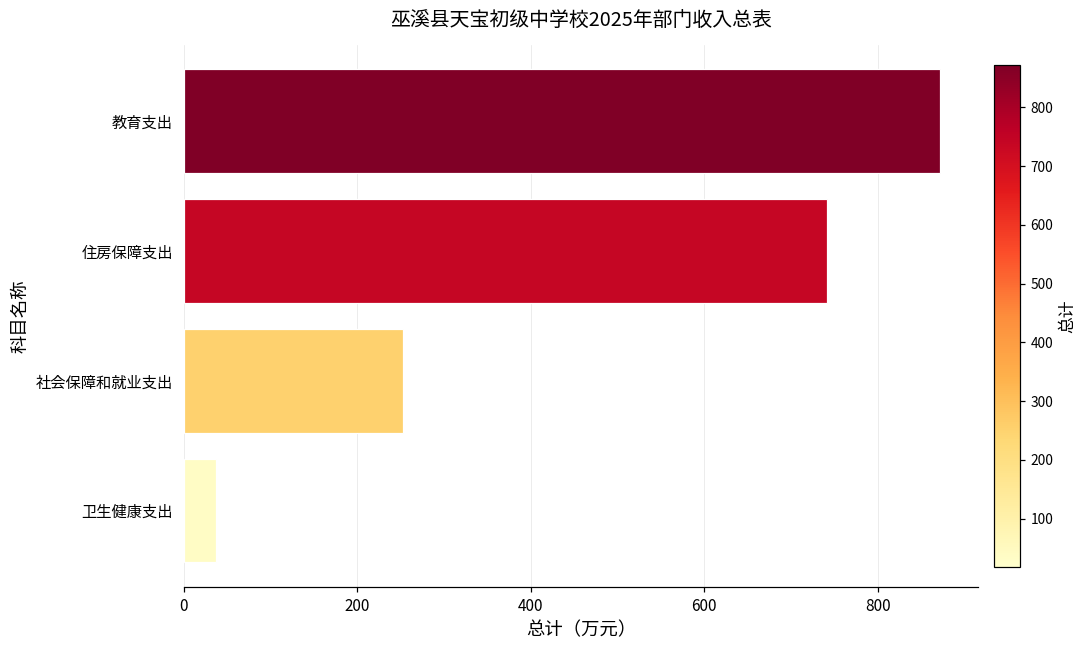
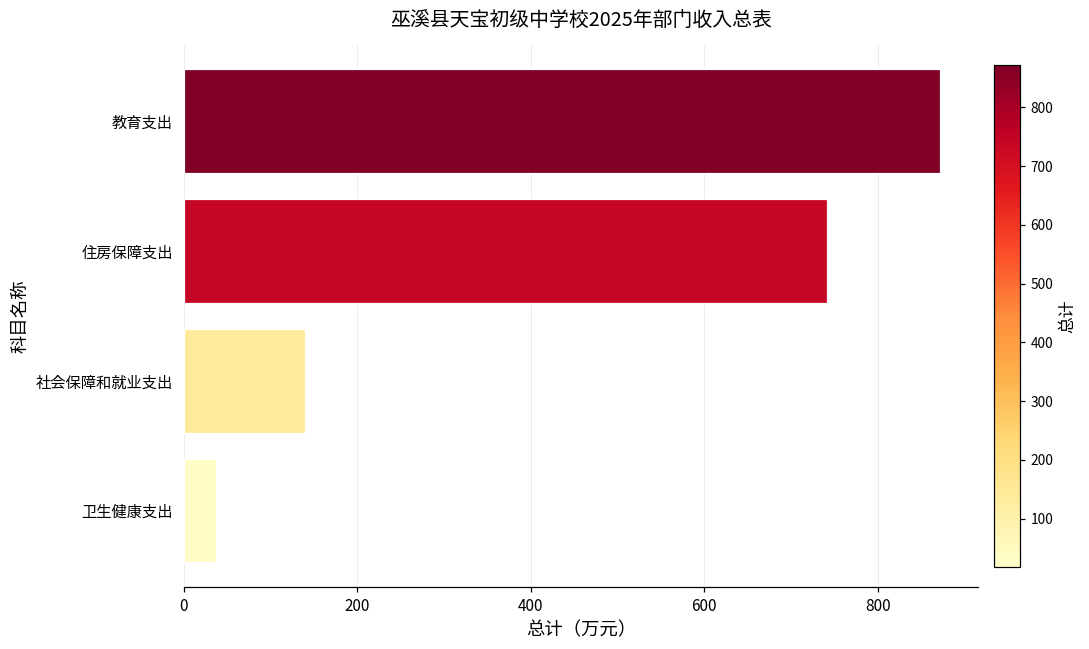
社会保障和就业支出: 250 -> 140
